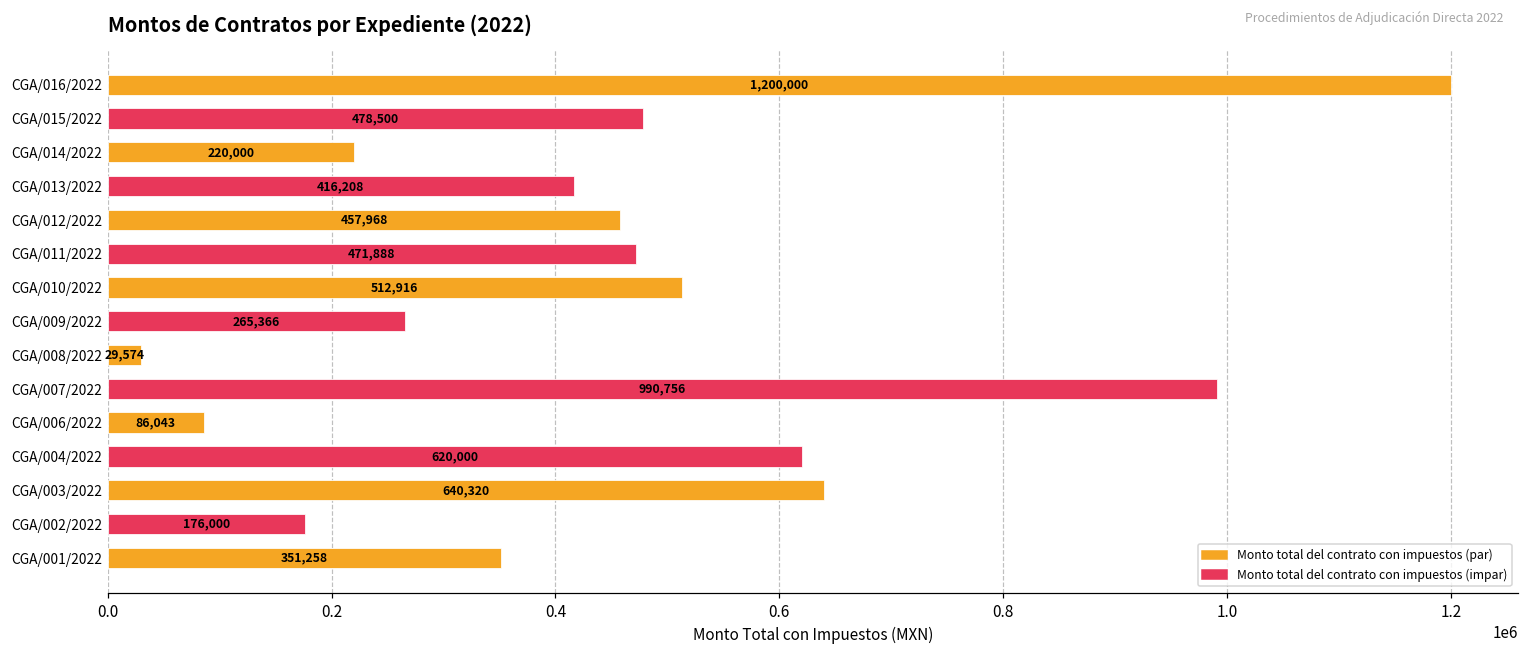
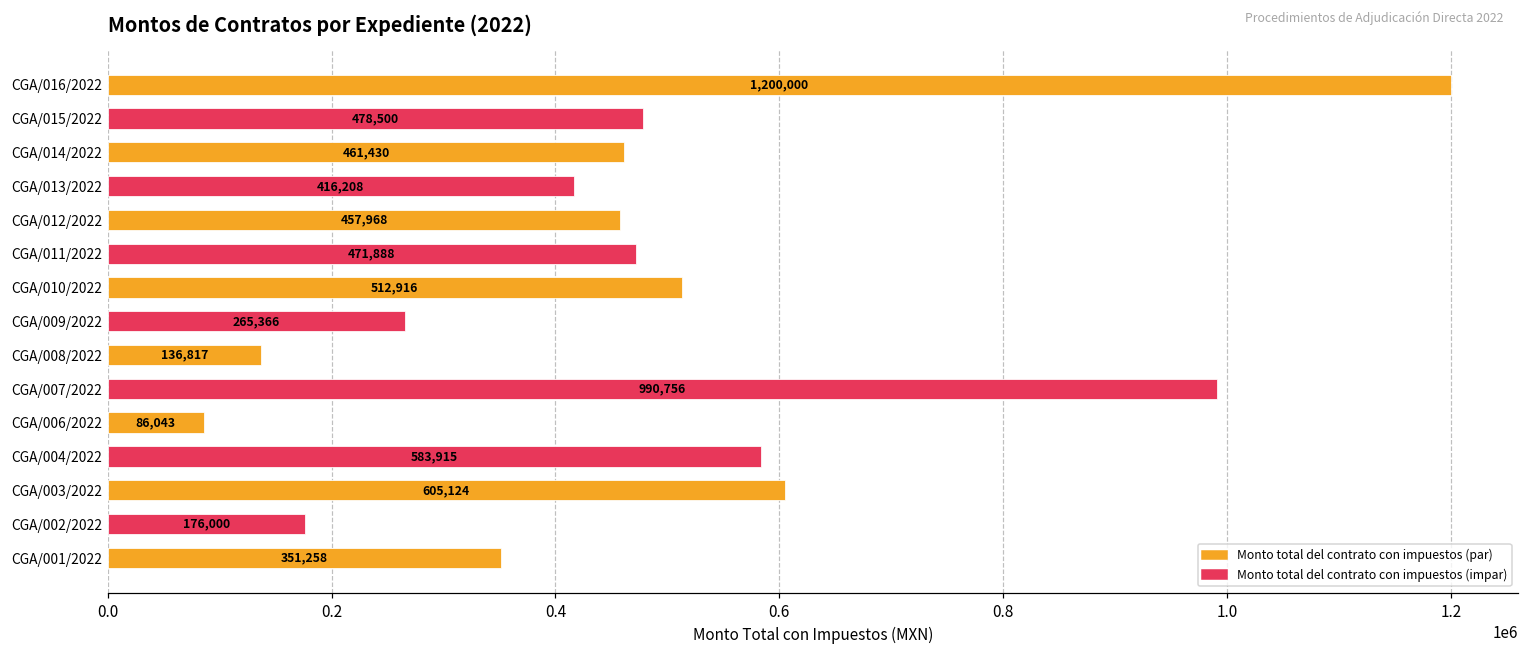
CGA/014/2022: 220,000 -> 461,430
CGA/008/2022: 29,574 -> 136,817
CGA/004/2022: 620,000 -> 583,915
CGA/003/2022: 640,320 -> 605,124
